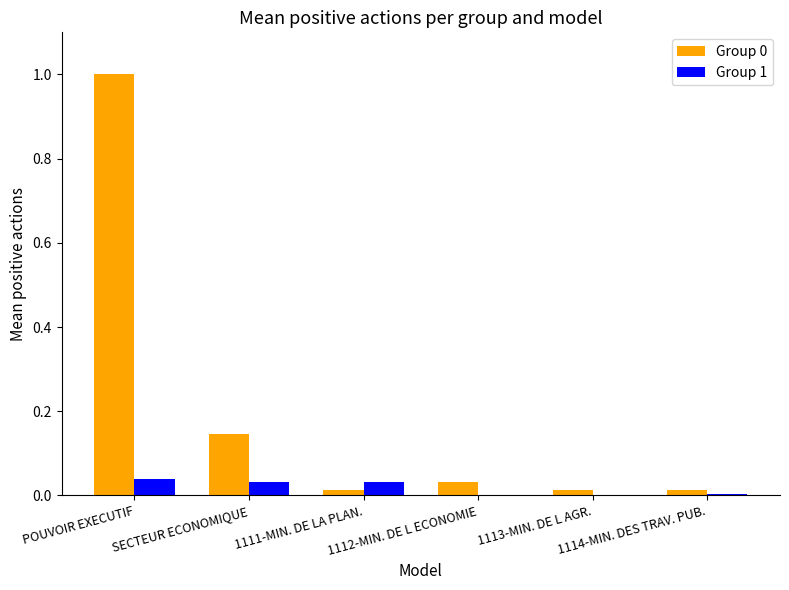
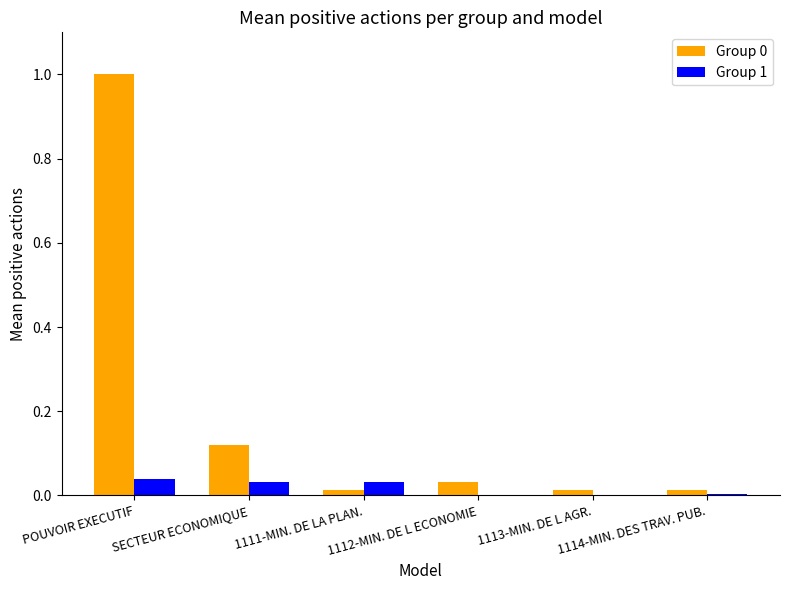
Group 0, SECTEUR ECONOMIQUE: 0.15 -> 0.12
